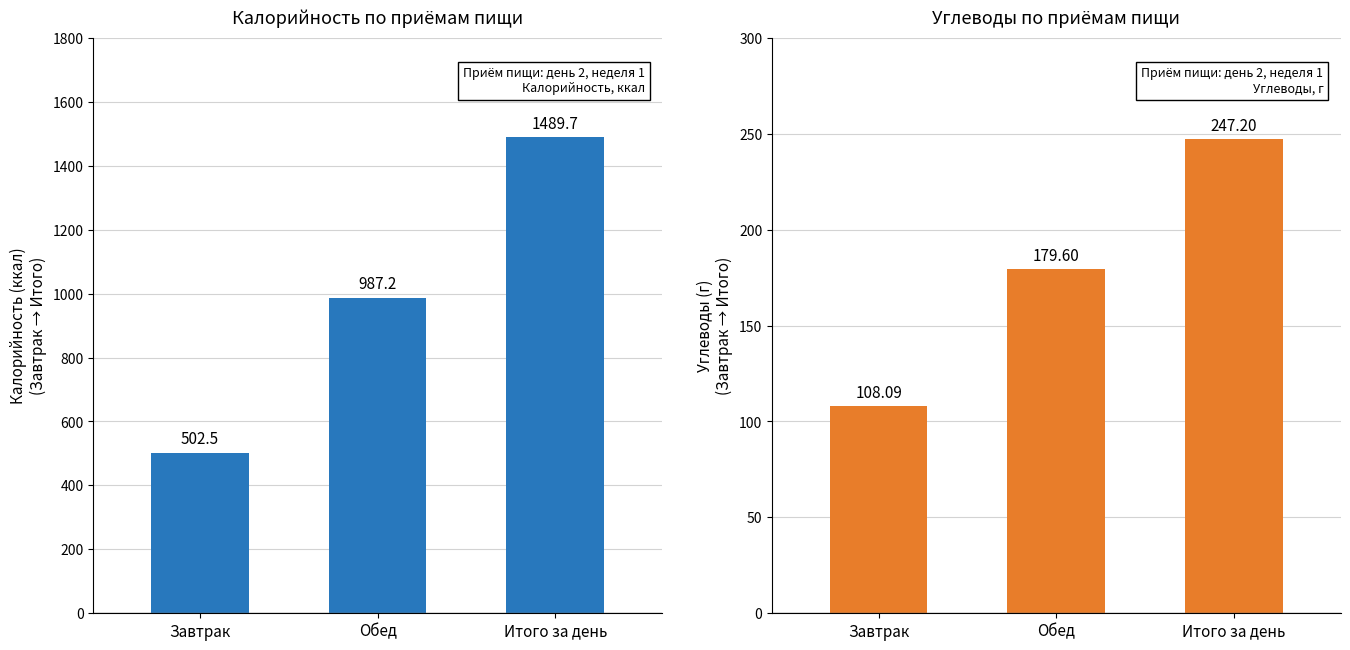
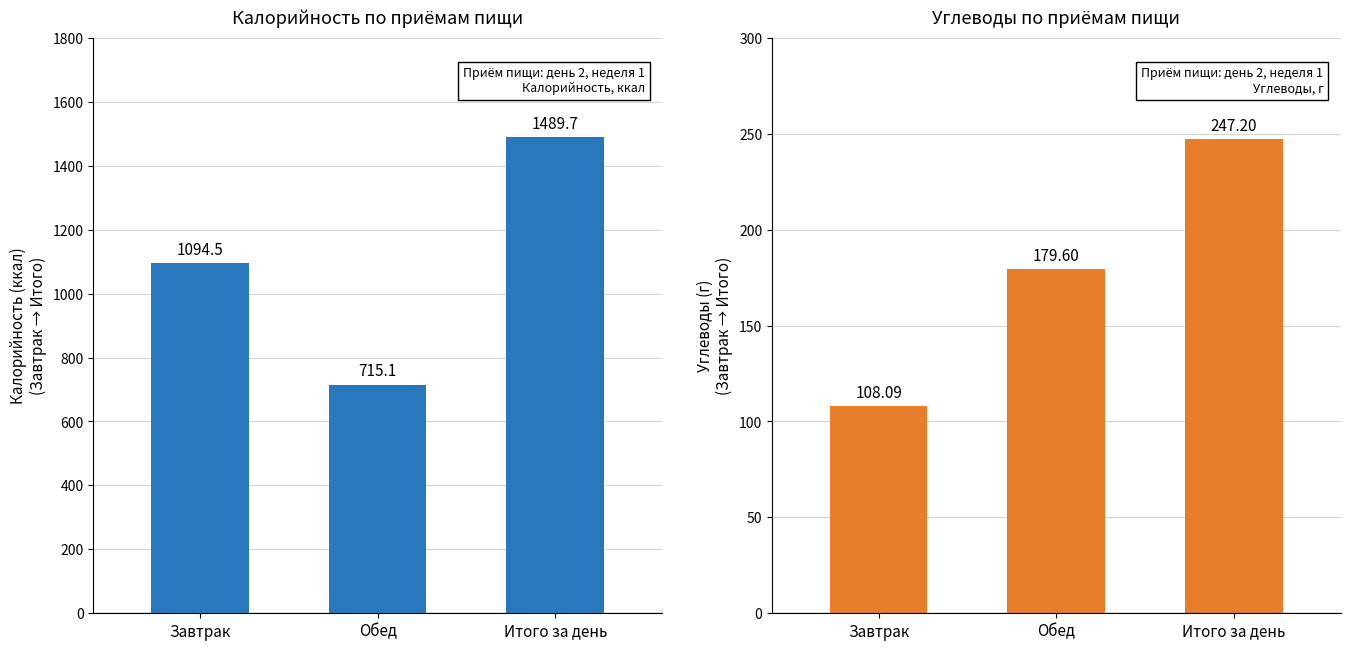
Калорийность по приёмам пищи, Завтрак: 502.5 -> 1094.5
Калорийность по приёмам пищи, Обед: 987.2 -> 715.1
